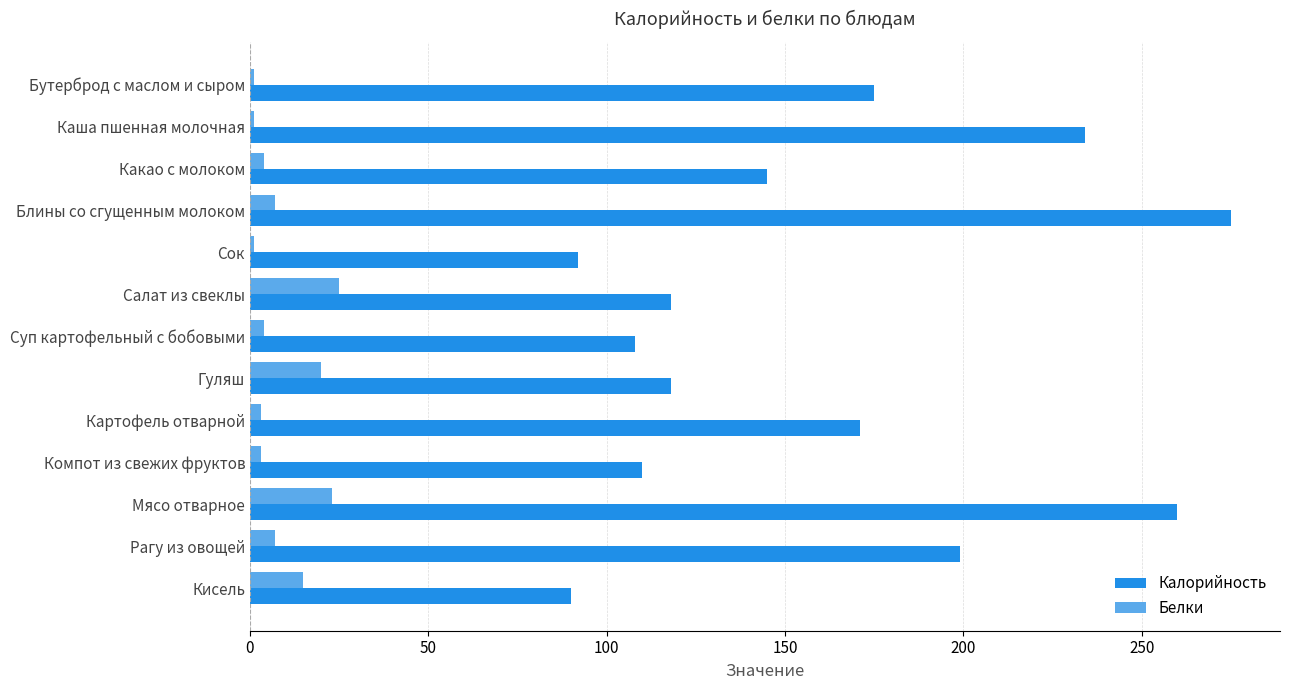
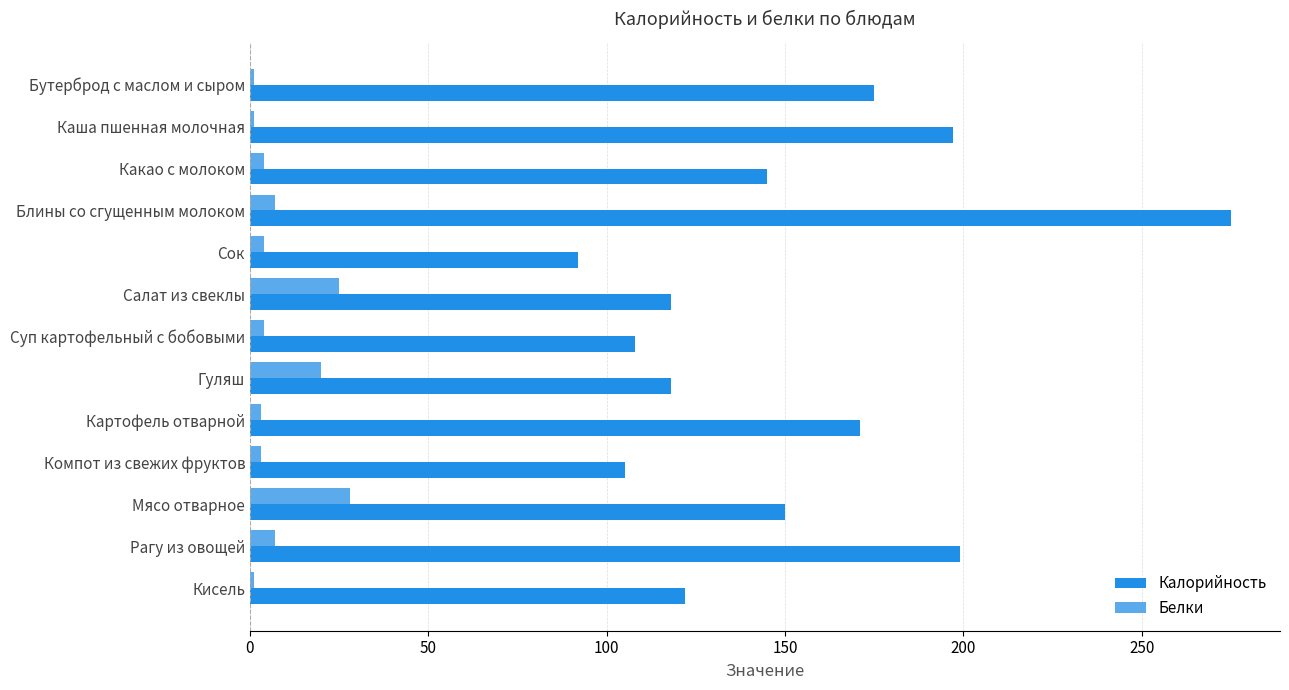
Калорийность, Каша пшенная молочная: 234 -> 197
Белки, Сок: 1 -> 4
Калорийность, Компот из свежих фруктов: 110 -> 105
Белки, Мясо отварное: 23 -> 28
Калорийность, Мясо отварное: 260 -> 150
Белки, Кисель: 15 -> 1
Калорийность, Кисель: 90 -> 122
